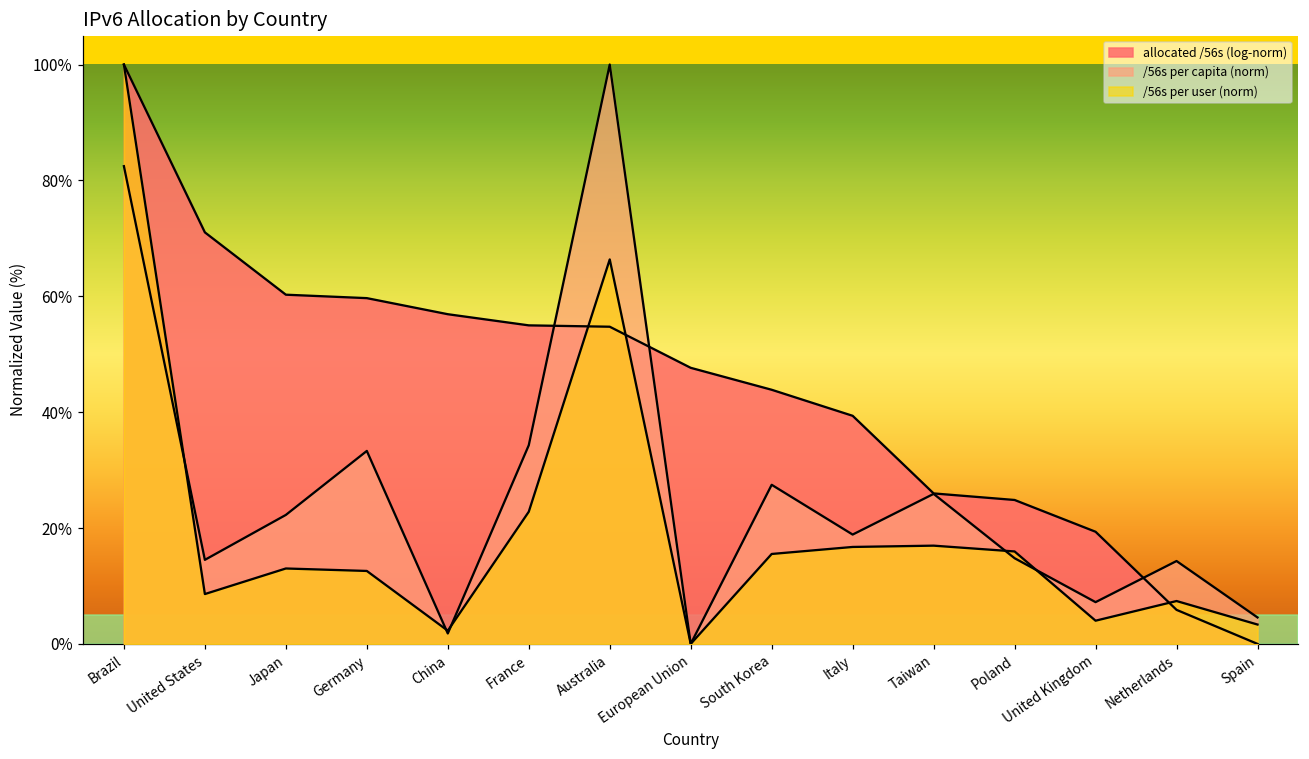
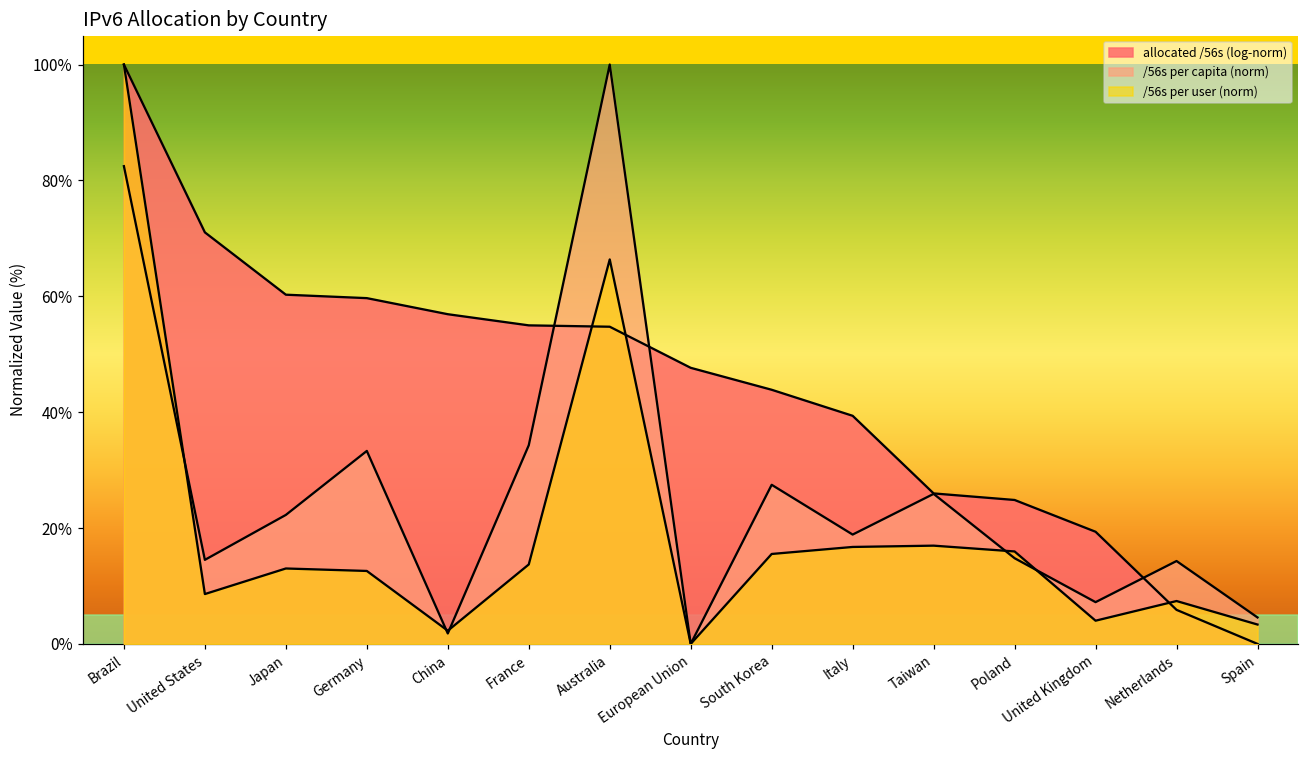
/56s per user (norm), France: 23% -> 14%
